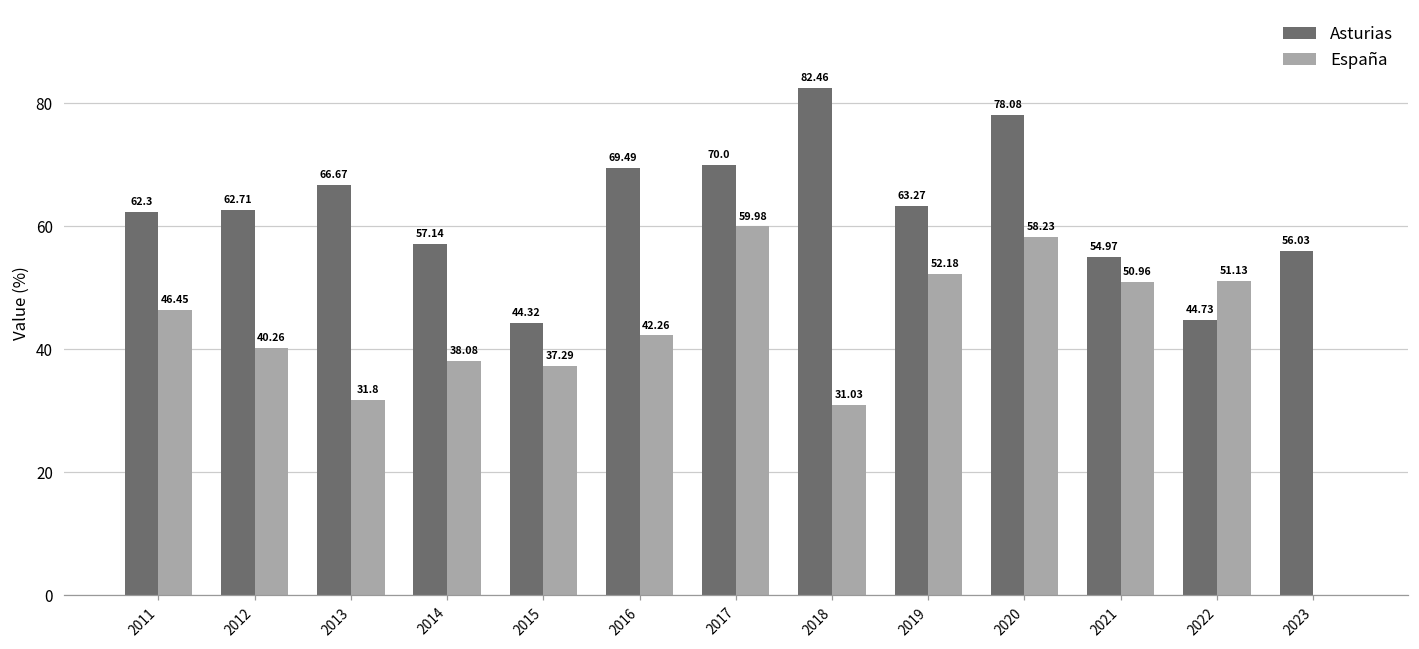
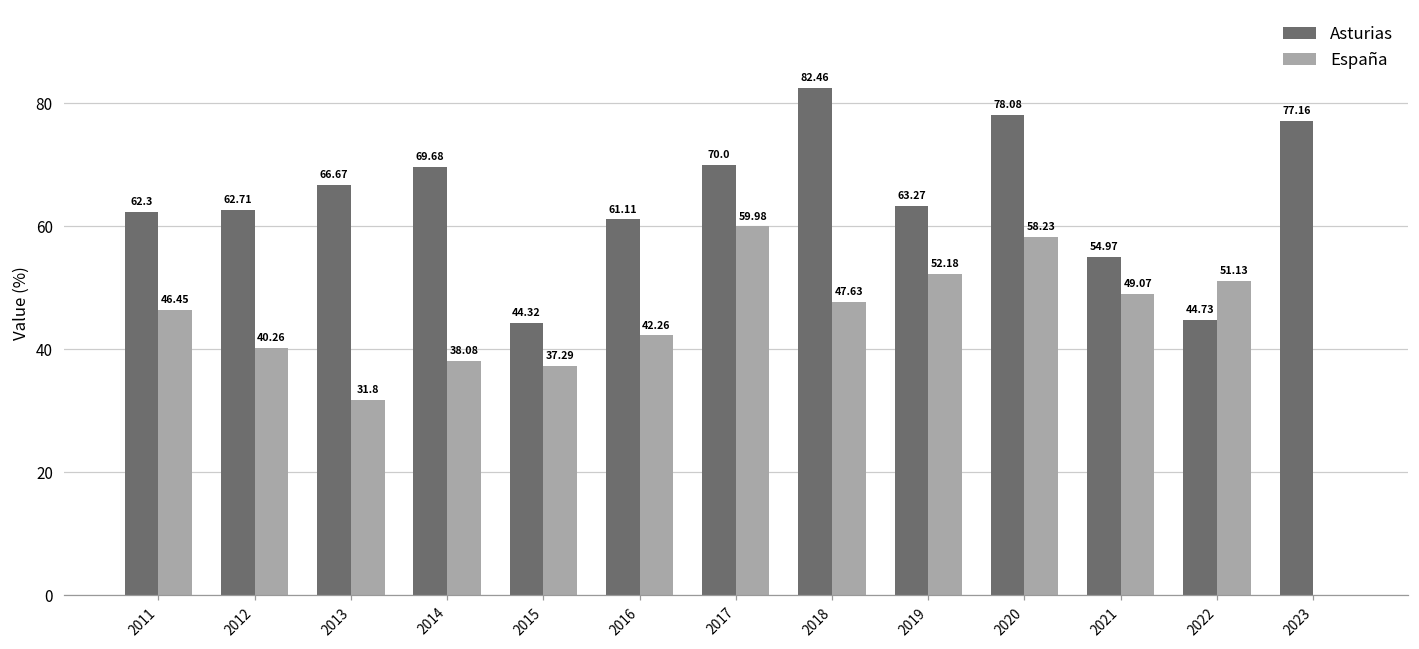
Asturias, 2014: 57.14 -> 69.68
Asturias, 2016: 69.49 -> 61.11
España, 2018: 31.03 -> 47.63
España, 2021: 50.96 -> 49.07
Asturias, 2023: 56.03 -> 77.16
